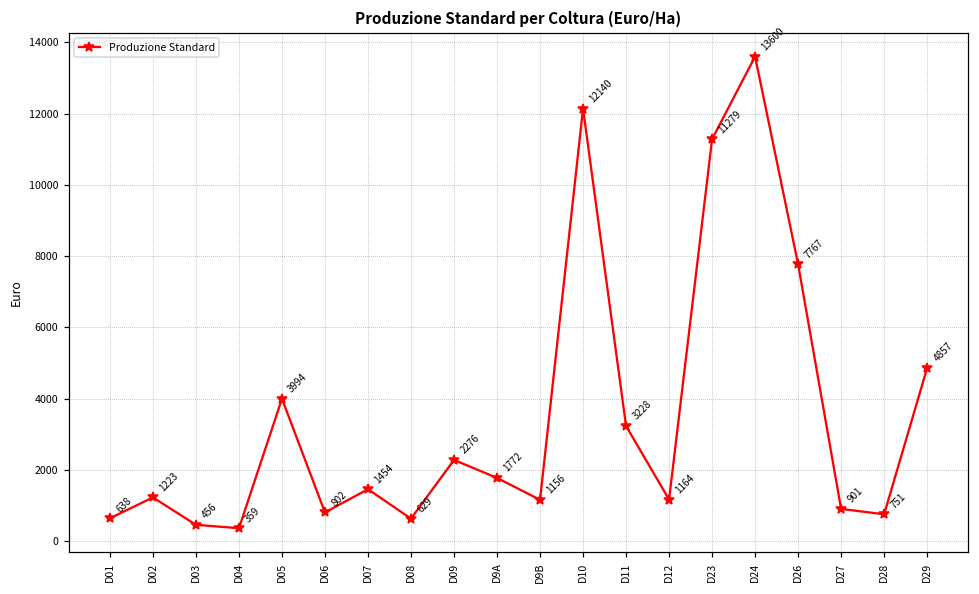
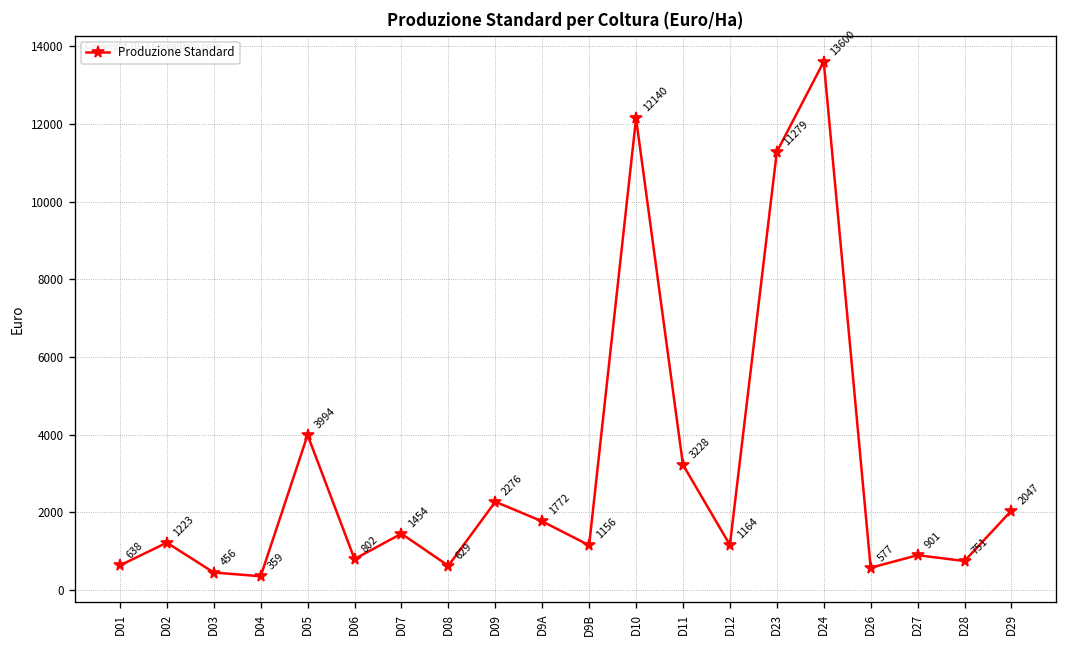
D26: 7767 -> 577
D29: 4857 -> 2047
